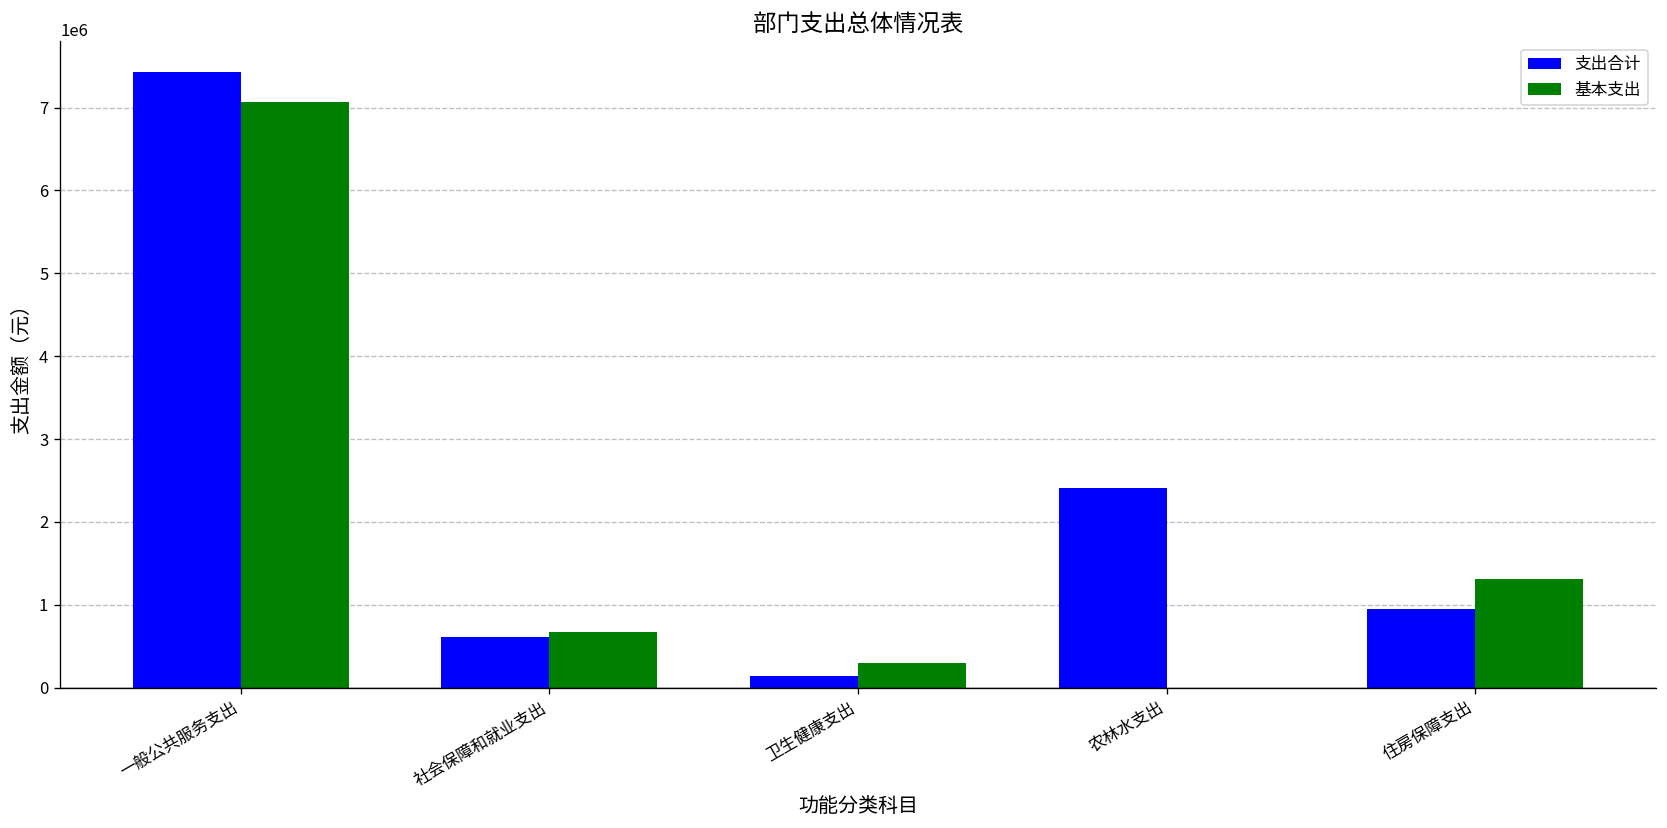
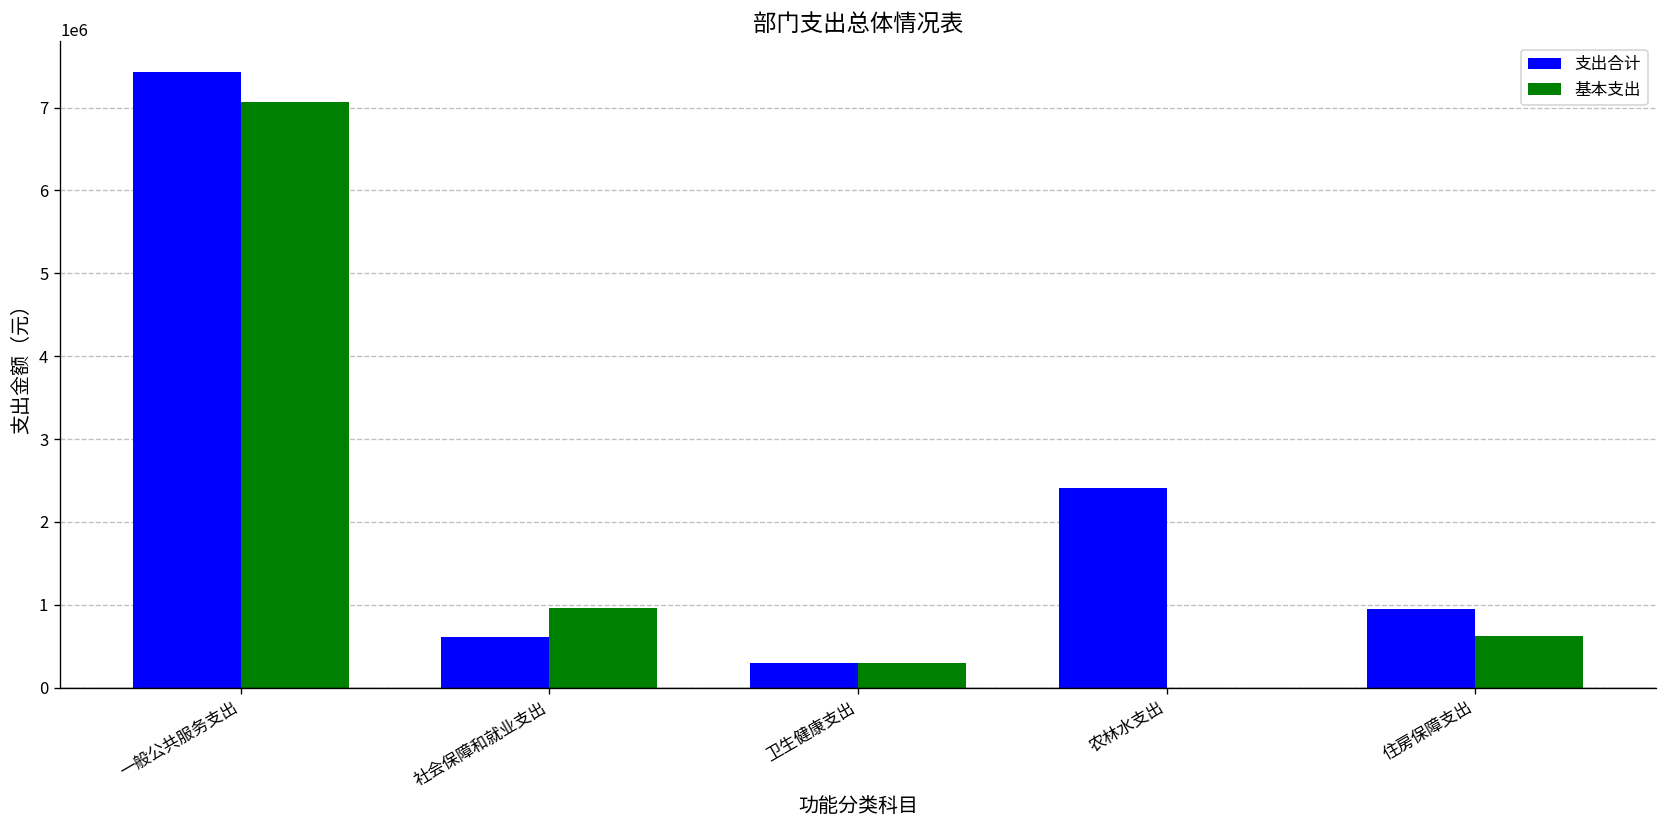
基本支出, 社会保障和就业支出: 700000 -> 1000000
支出合计, 卫生健康支出: 100000 -> 300000
基本支出, 住房保障支出: 1300000 -> 600000
